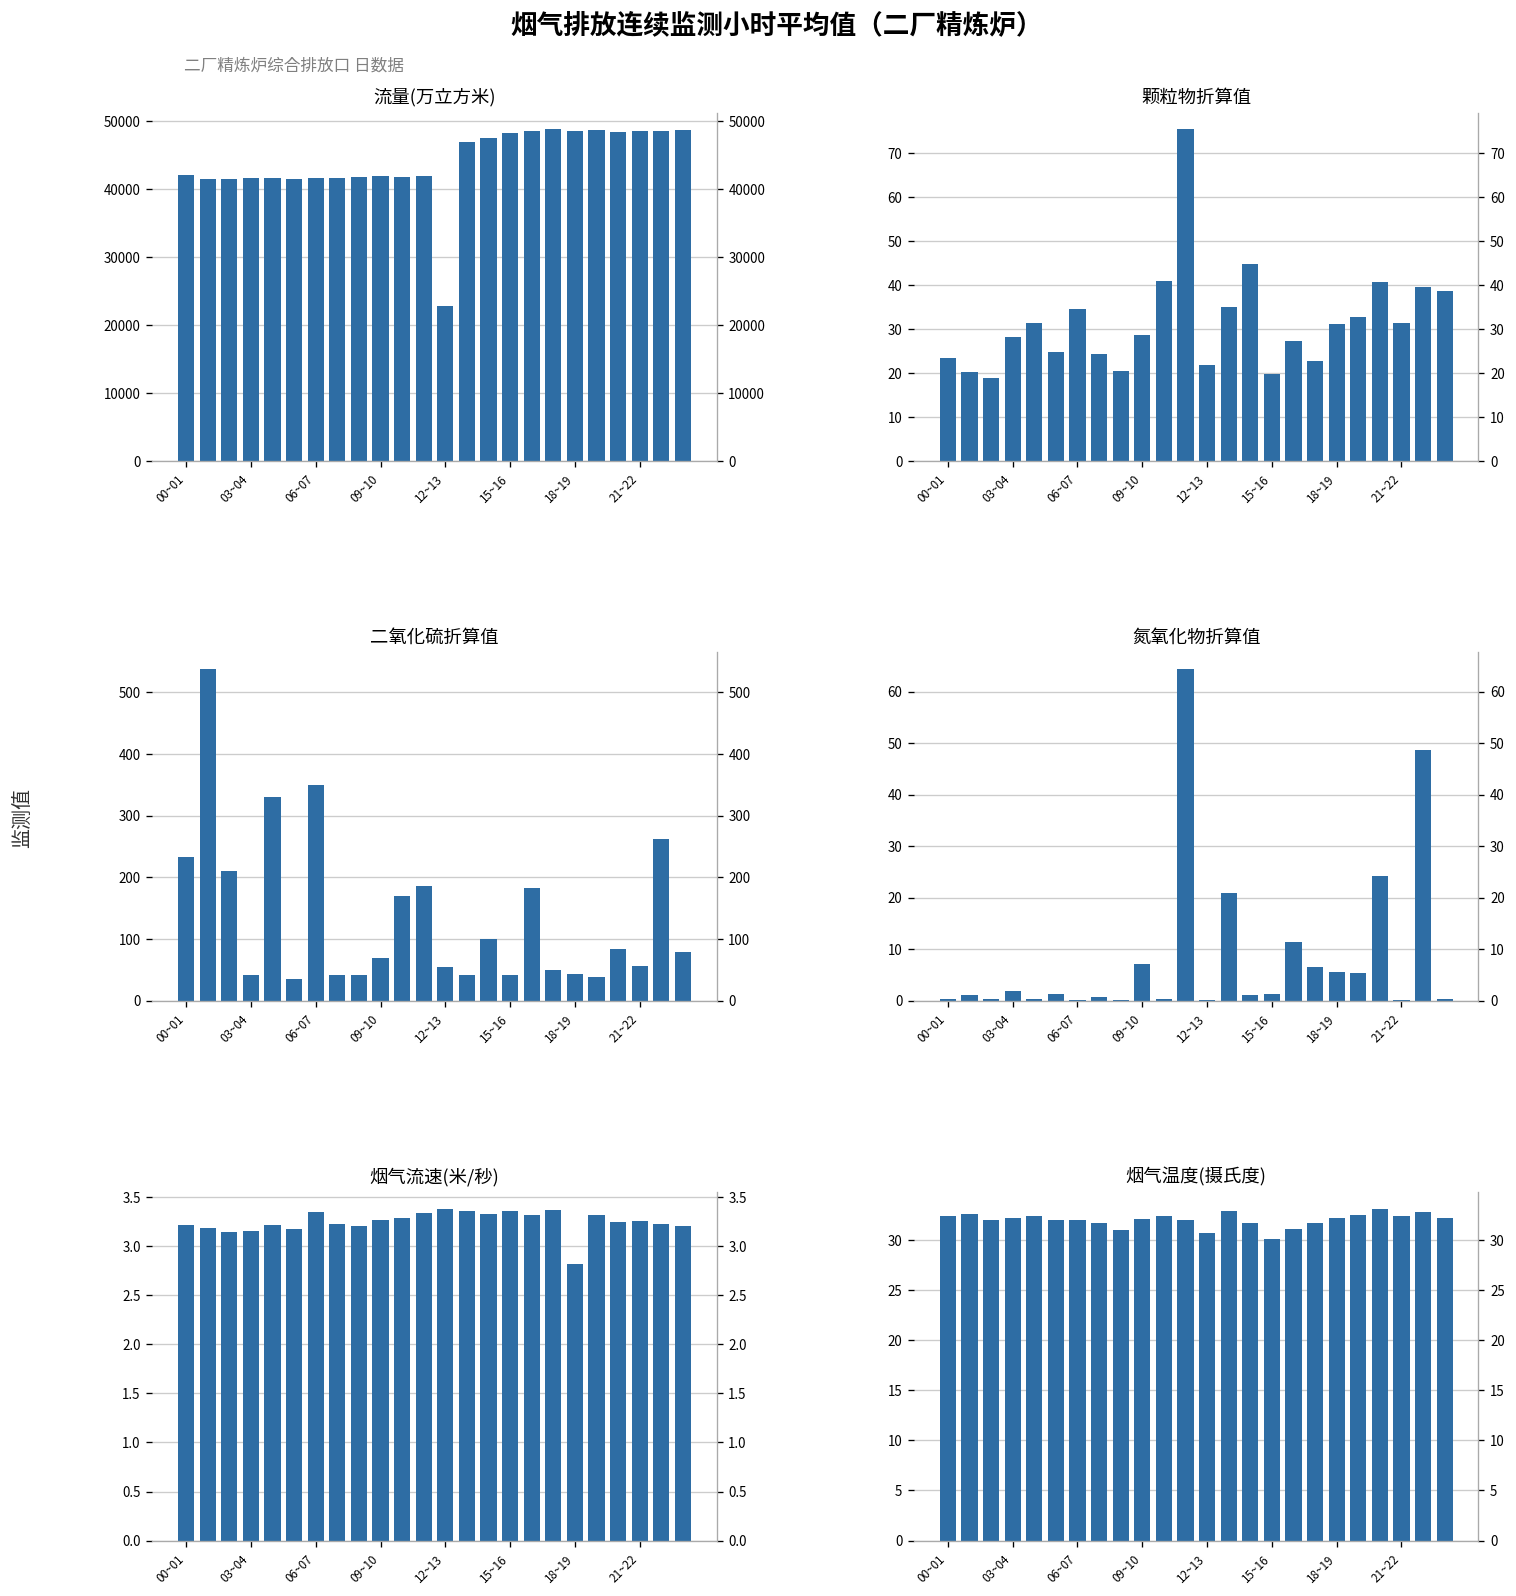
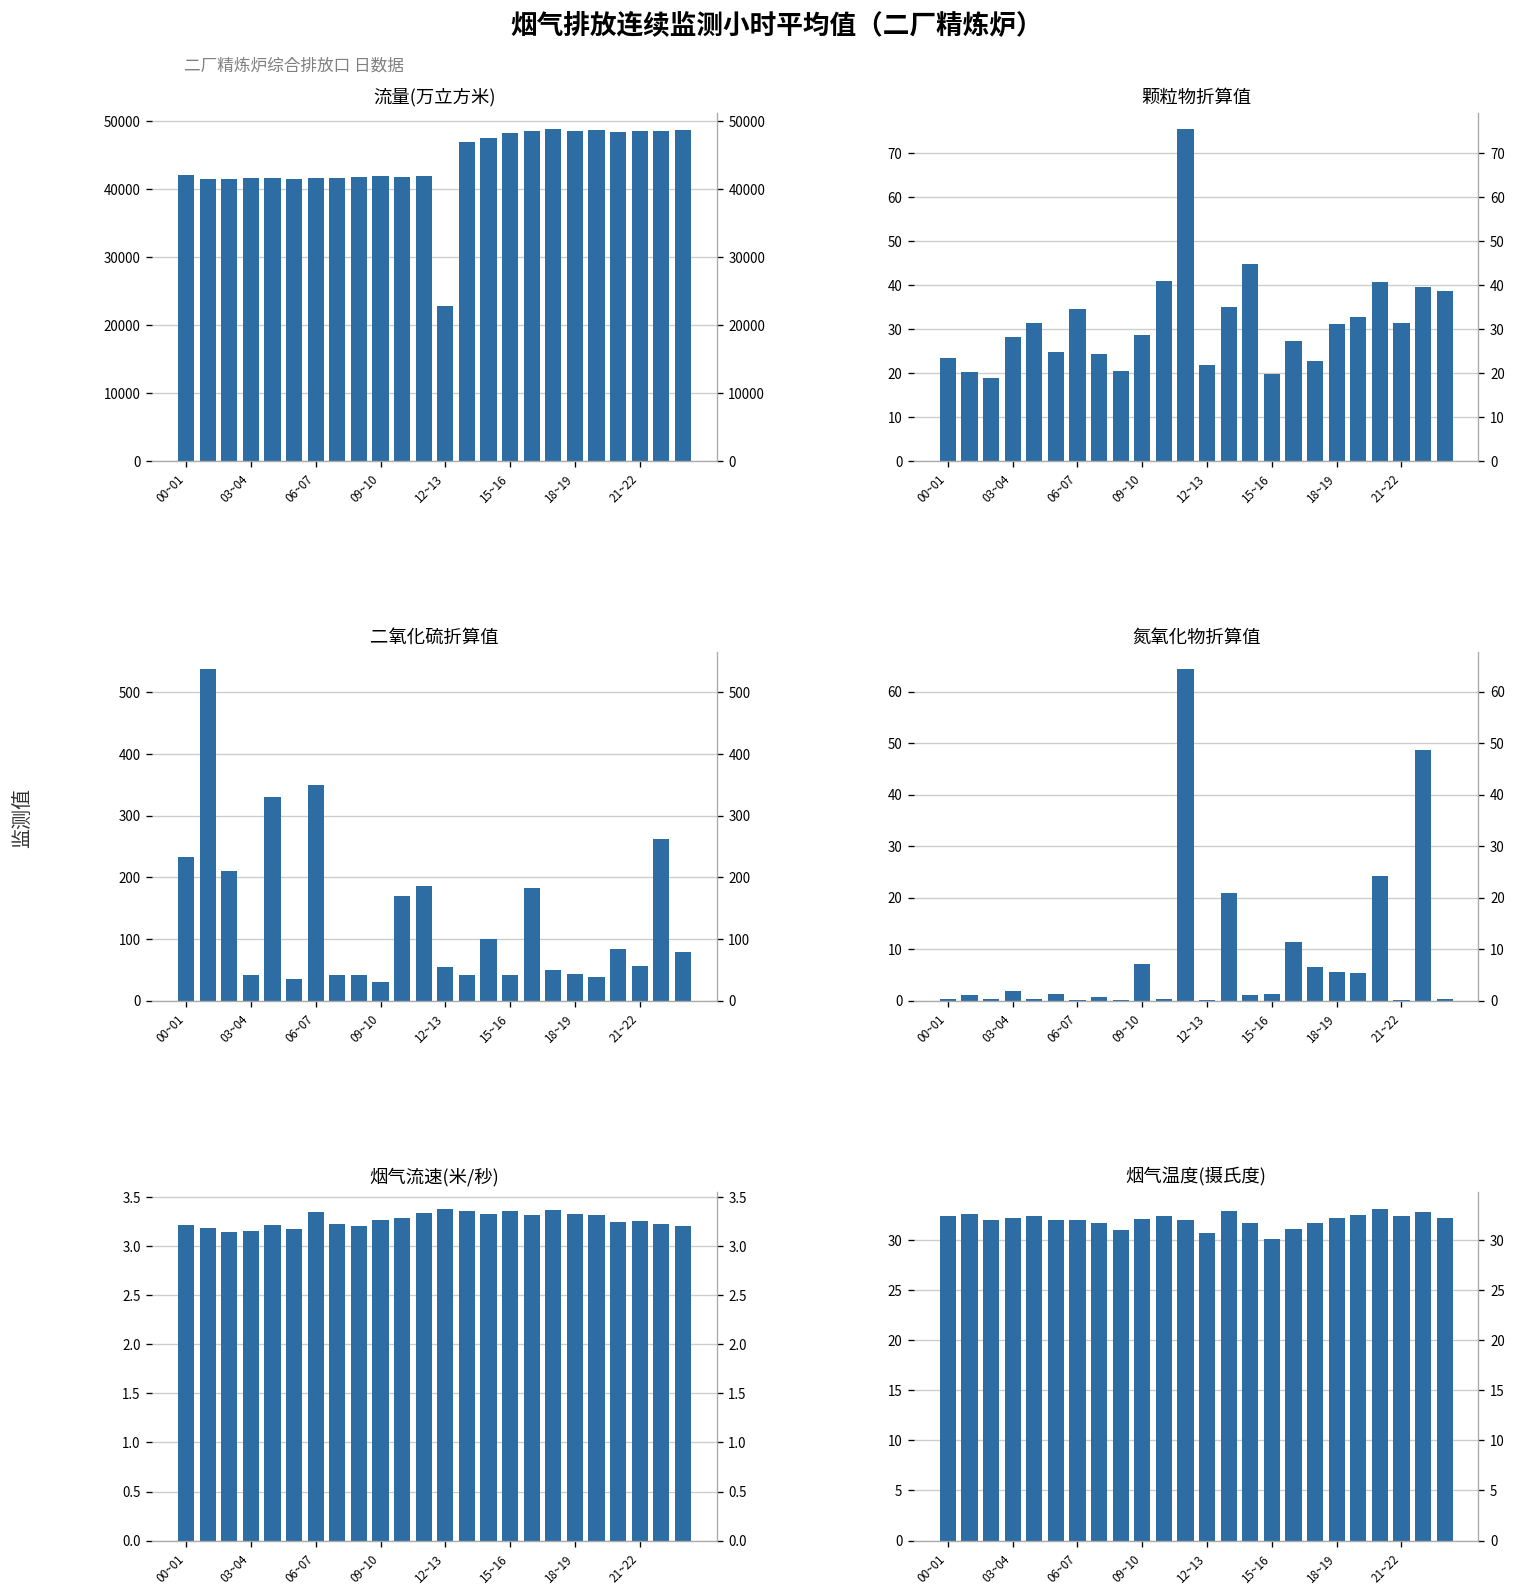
二氧化硫折算值, 09~10: 70 -> 30
烟气流速(米/秒), 18~19: 2.8 -> 3.3
